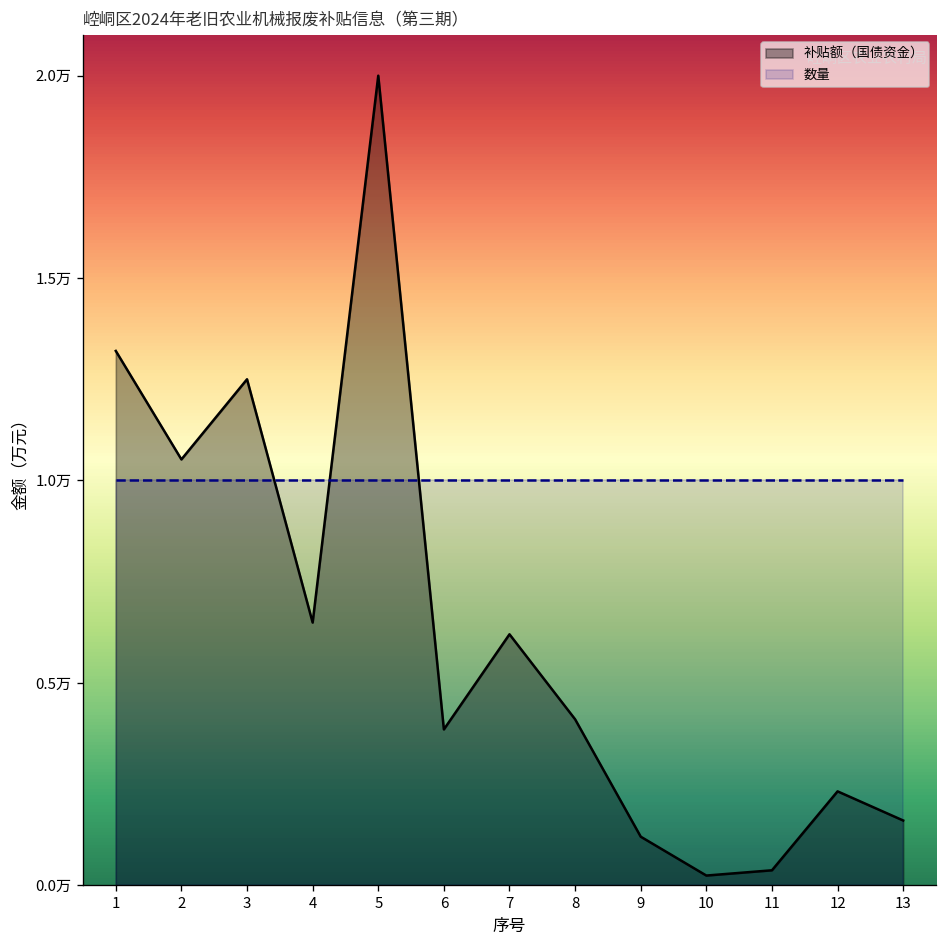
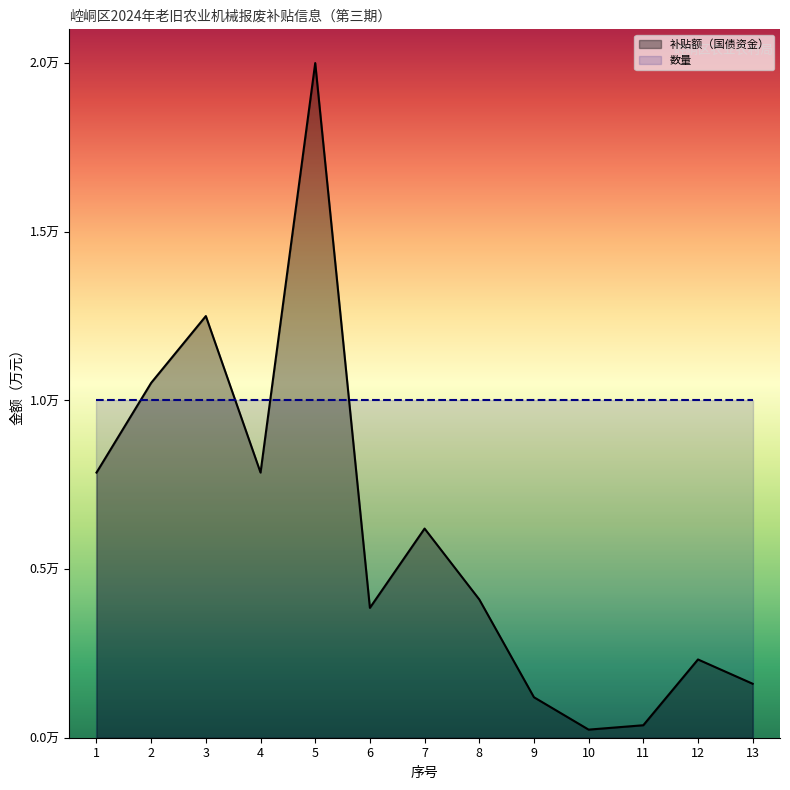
补贴额（国债资金）, 1: 1.32万 -> 0.79万
补贴额（国债资金）, 4: 0.65万 -> 0.79万
